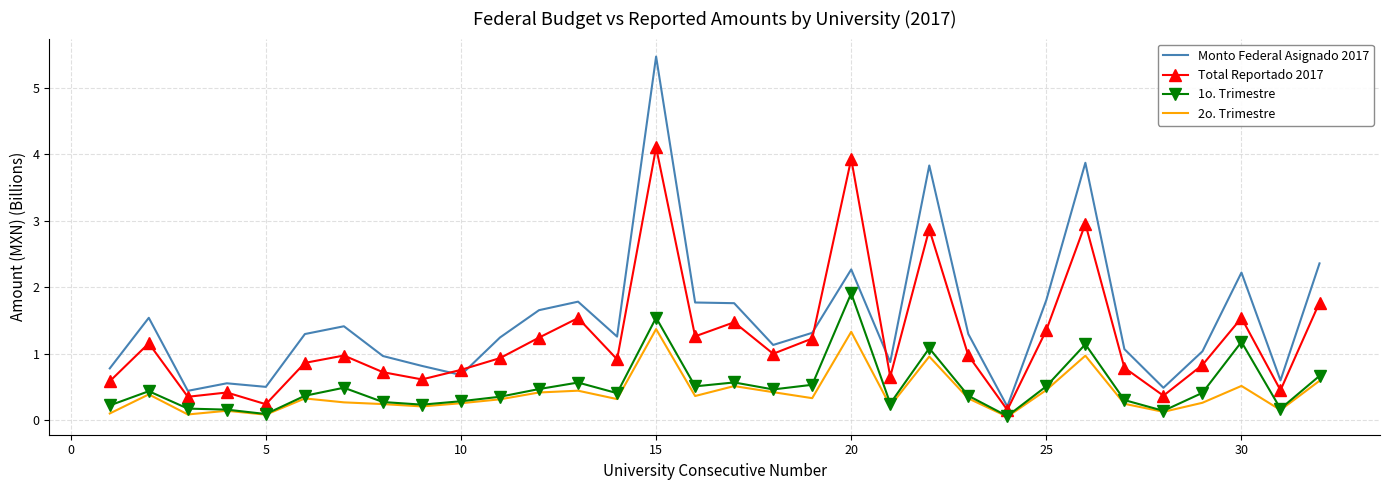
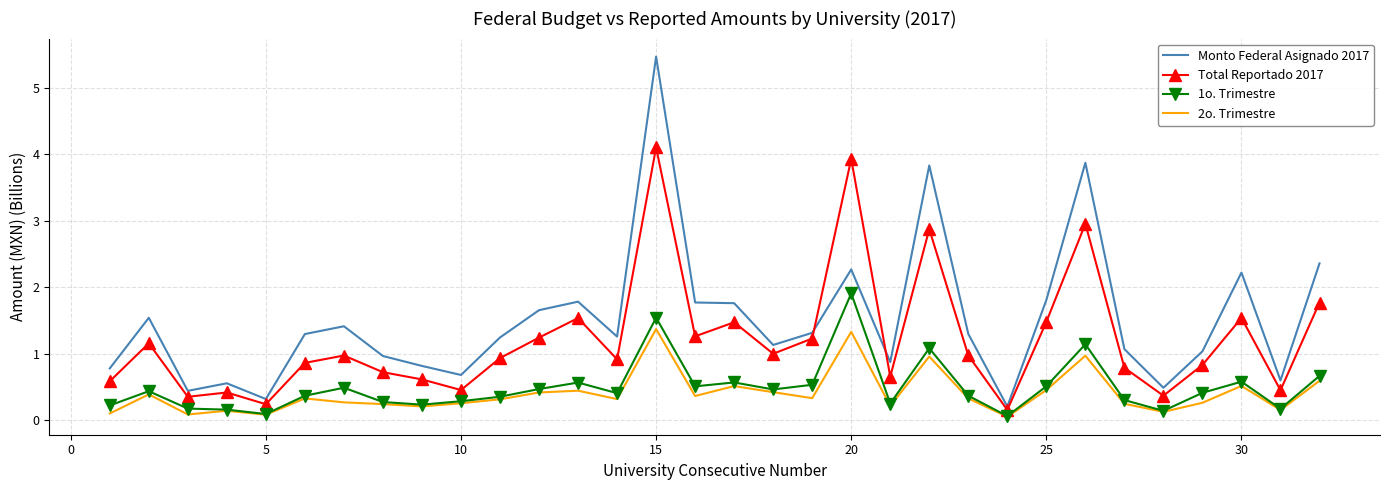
Monto Federal Asignado 2017, 5: 0.5 -> 0.3
Total Reportado 2017, 10: 0.8 -> 0.4
Total Reportado 2017, 25: 1.4 -> 1.5
1o. Trimestre, 30: 1.2 -> 0.6
